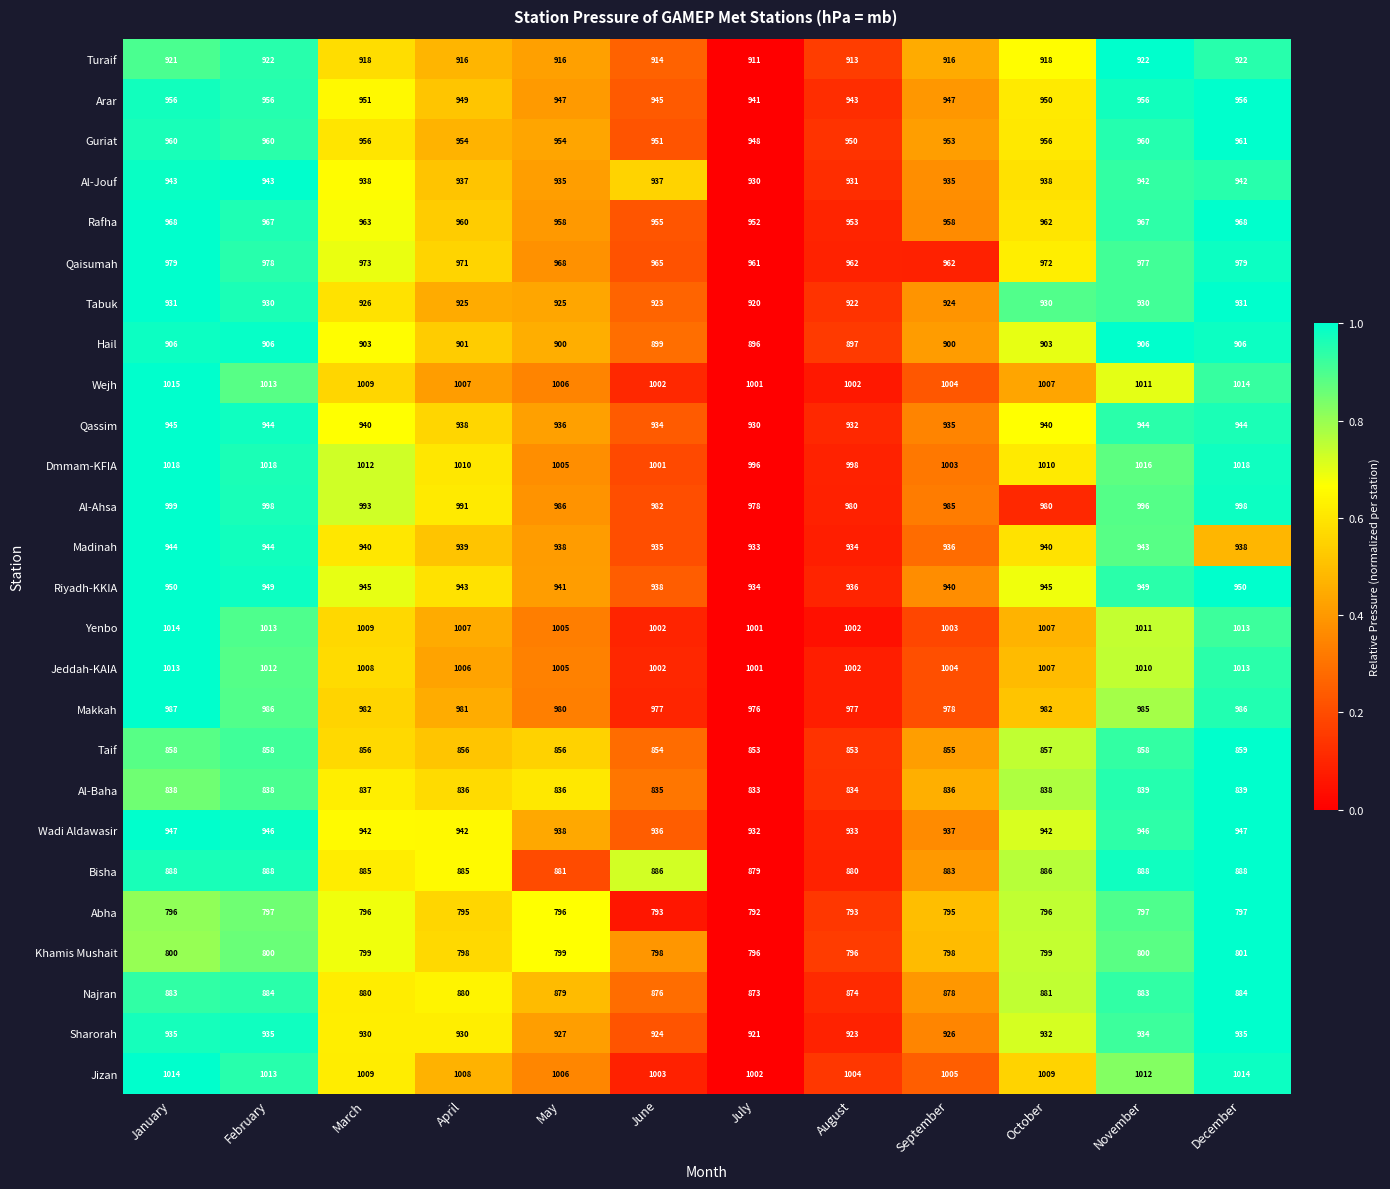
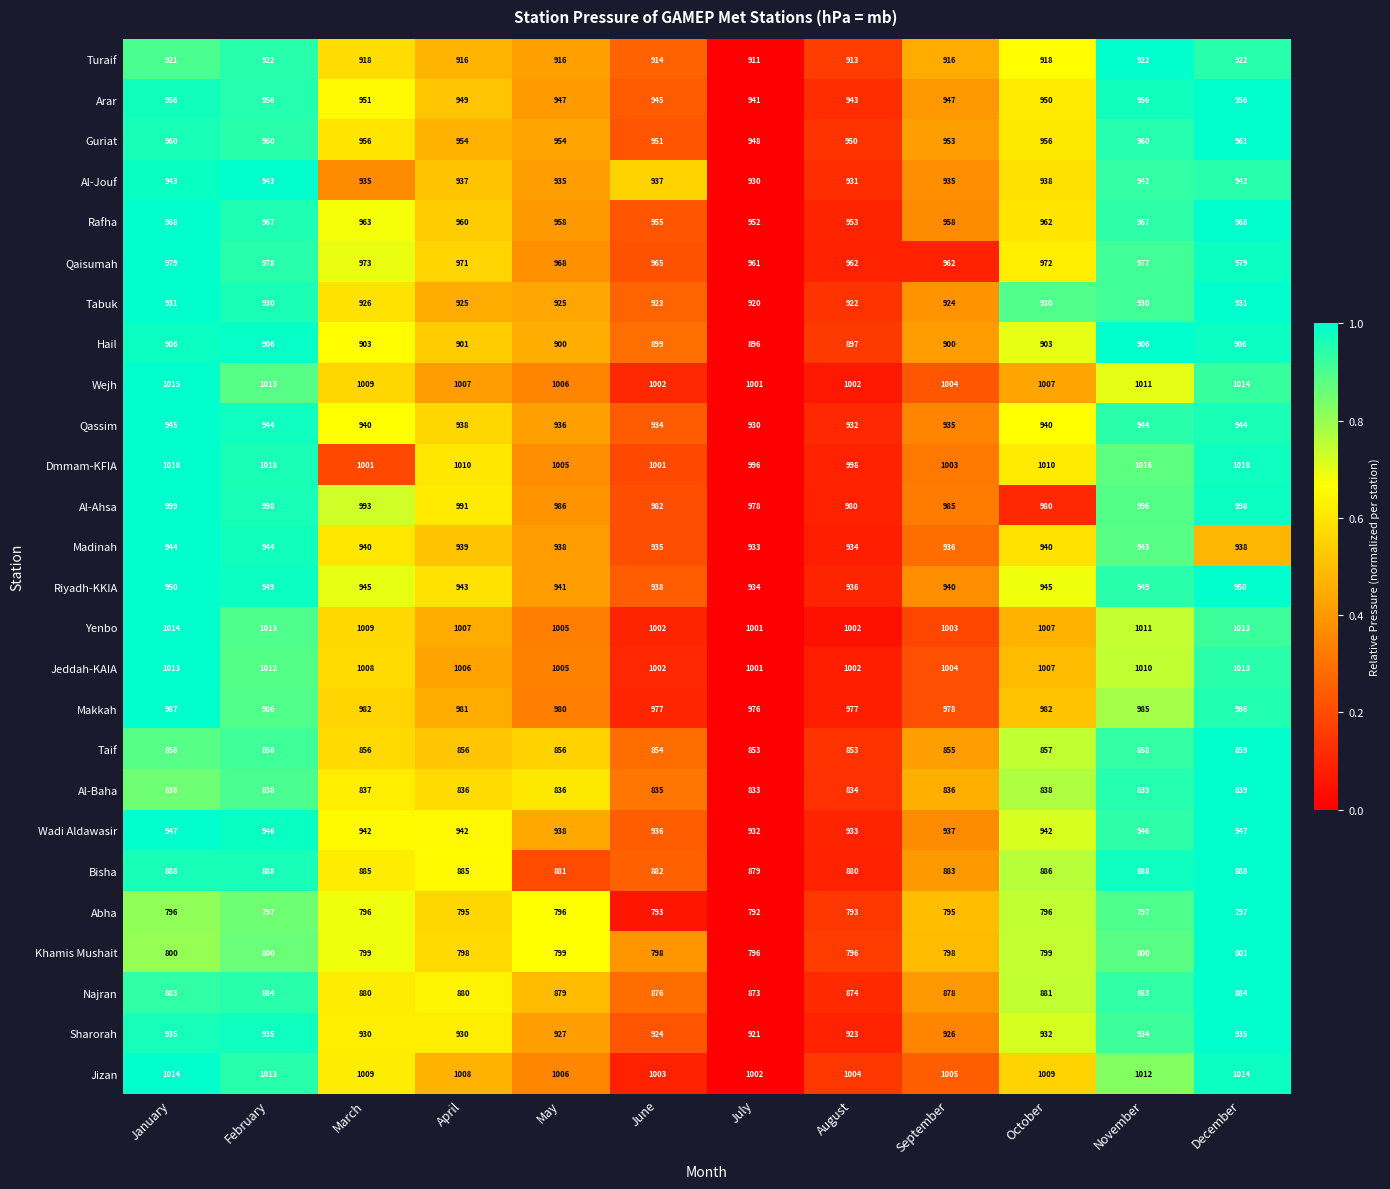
Al-Jouf, March: 938 -> 935
Dmmam-KFIA, March: 1012 -> 1001
Bisha, June: 886 -> 882
